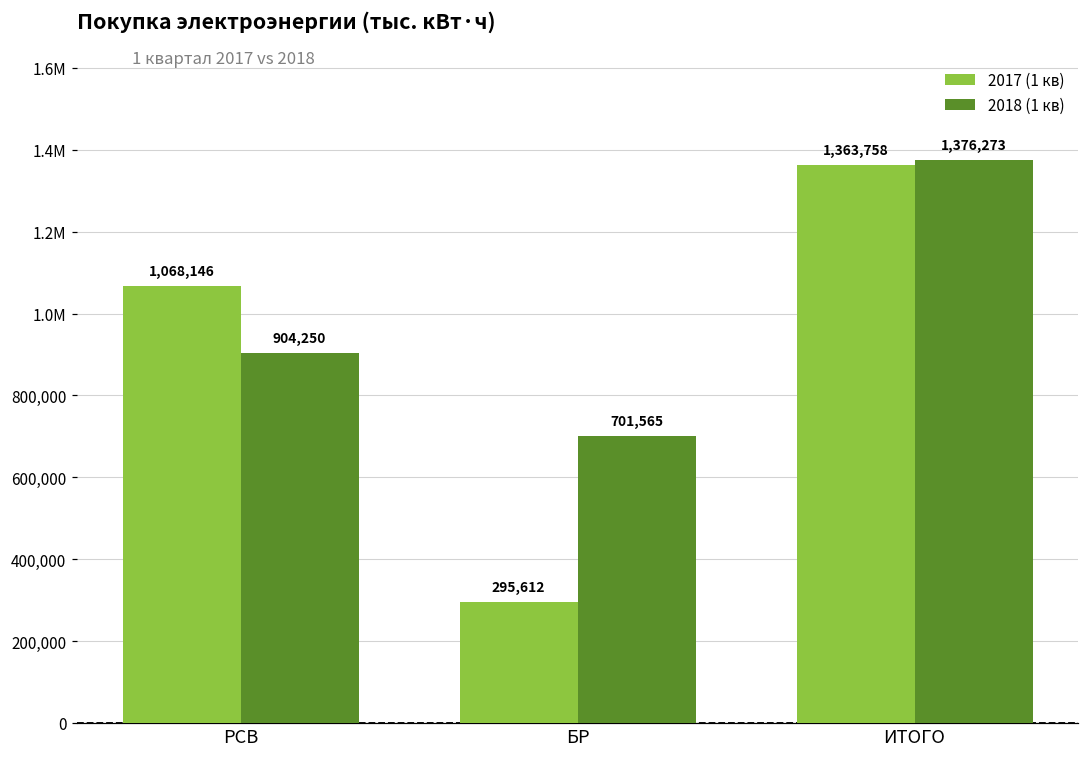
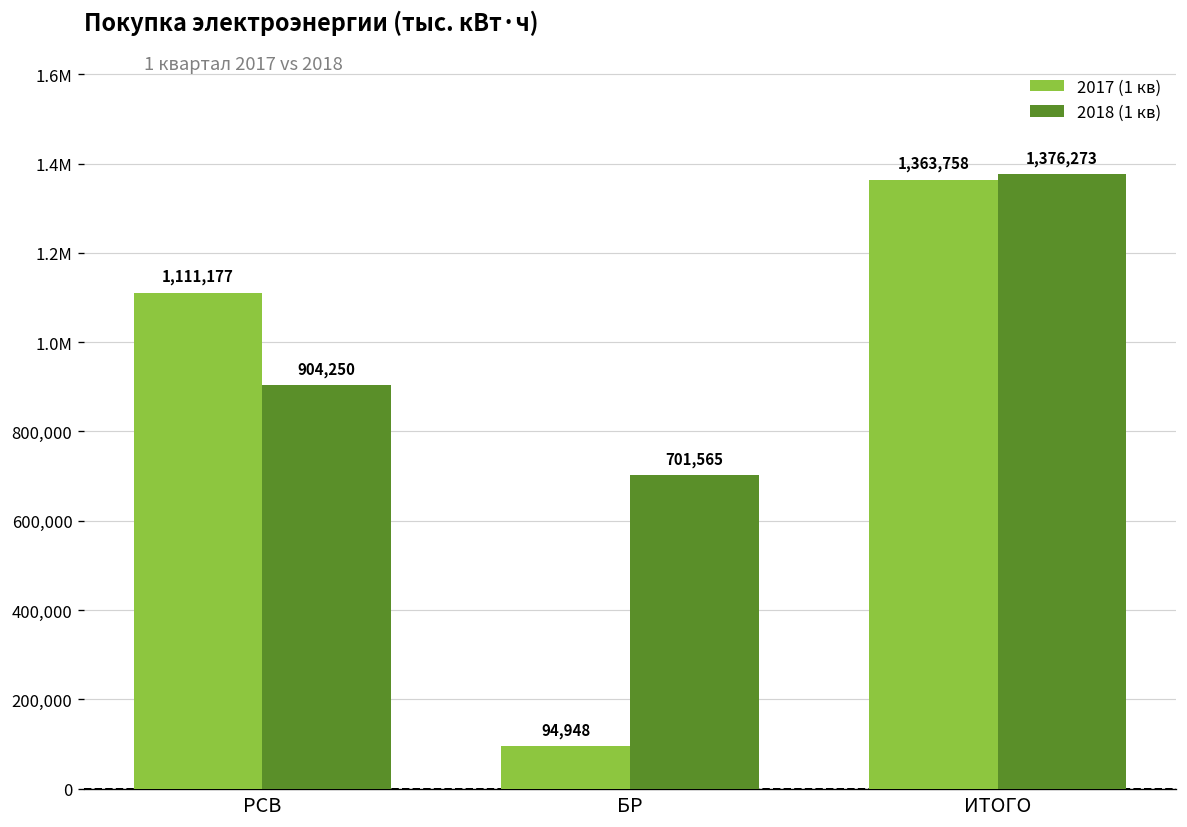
2017 (1 кв), РСВ: 1,068,146 -> 1,111,177
2017 (1 кв), БР: 295,612 -> 94,948
